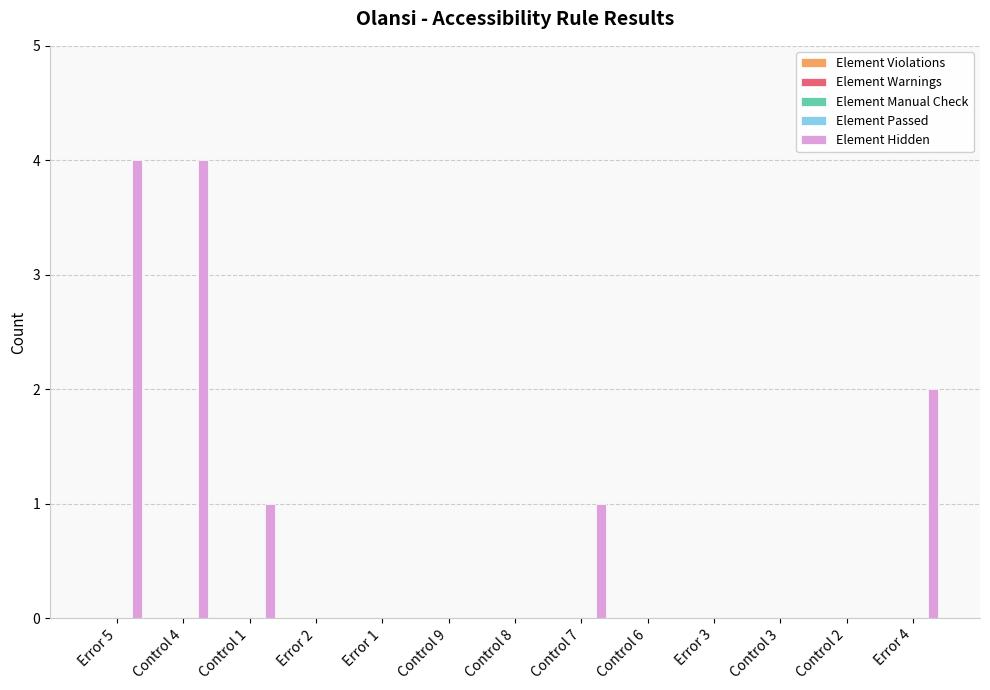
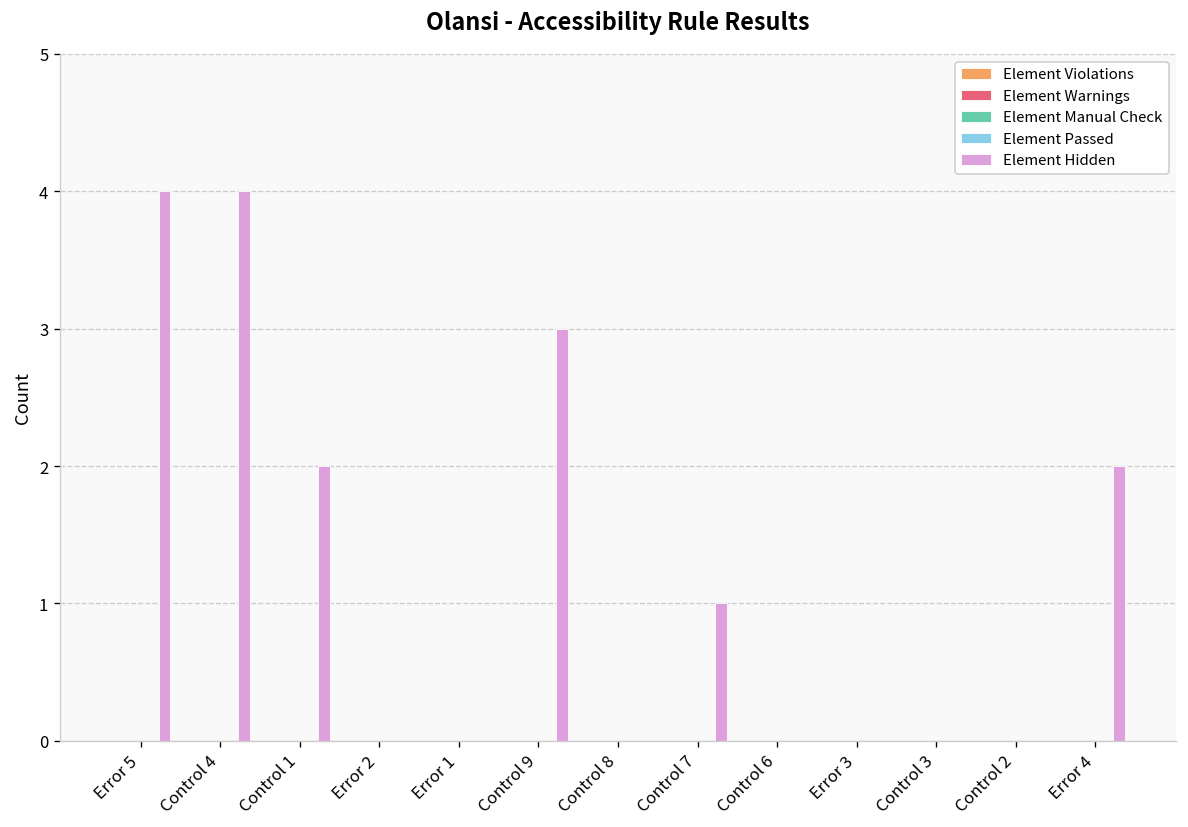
Element Hidden, Control 1: 1 -> 2
Element Hidden, Control 9: 0 -> 3
